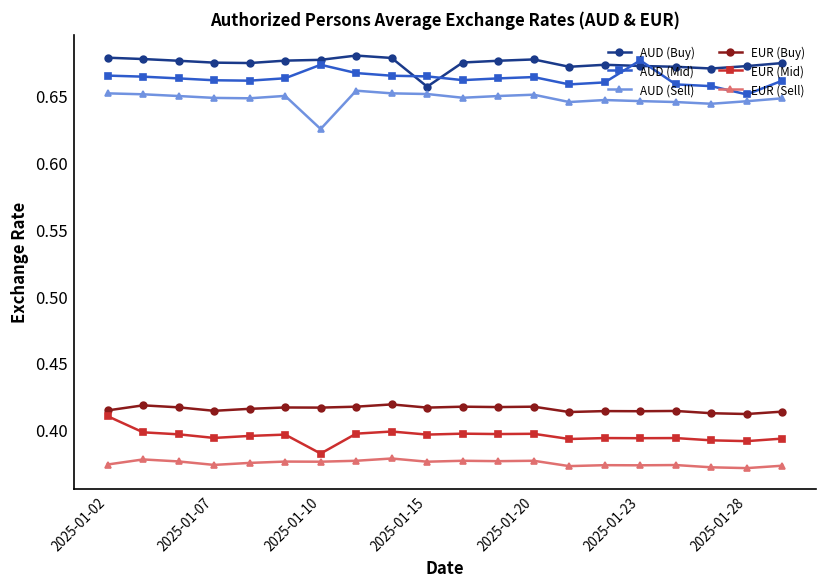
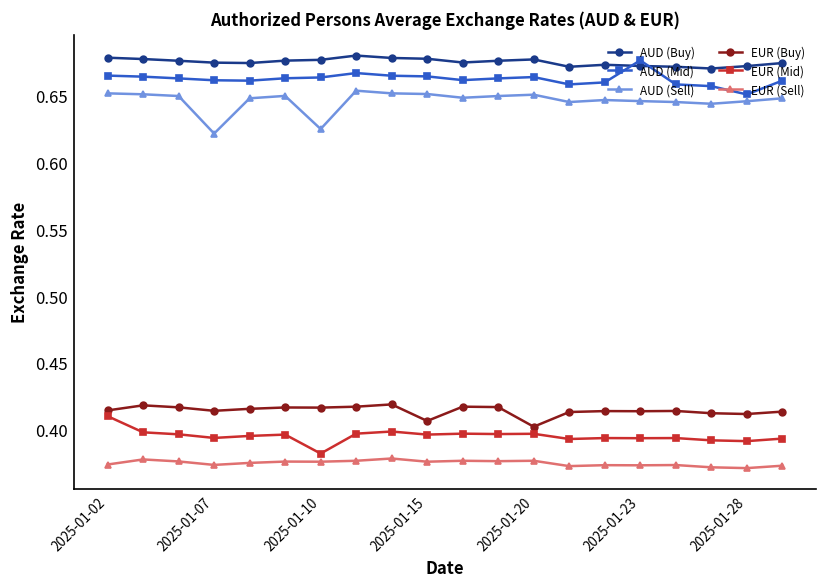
AUD (Sell), 2025-01-07: 0.648 -> 0.622
AUD (Mid), 2025-01-10: 0.673 -> 0.664
AUD (Buy), 2025-01-15: 0.657 -> 0.678
EUR (Buy), 2025-01-15: 0.417 -> 0.407
EUR (Buy), 2025-01-20: 0.417 -> 0.402
